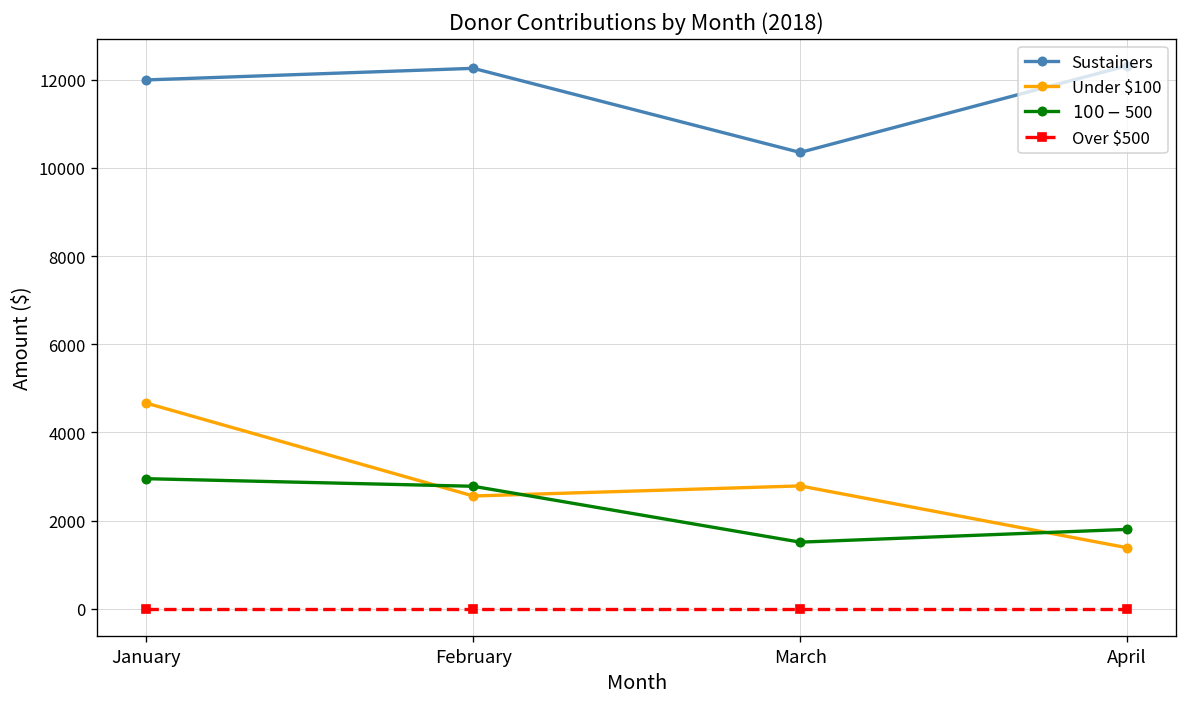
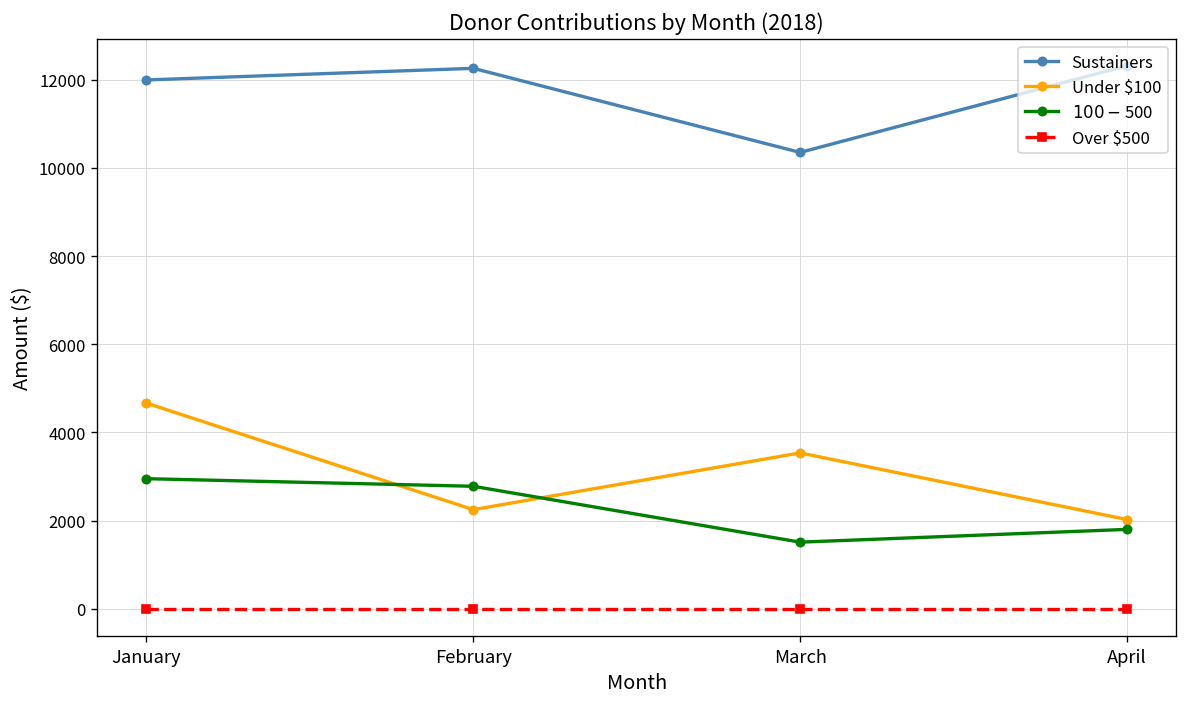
Under $100, February: 2600 -> 2200
Under $100, March: 2800 -> 3500
Under $100, April: 1400 -> 2000
